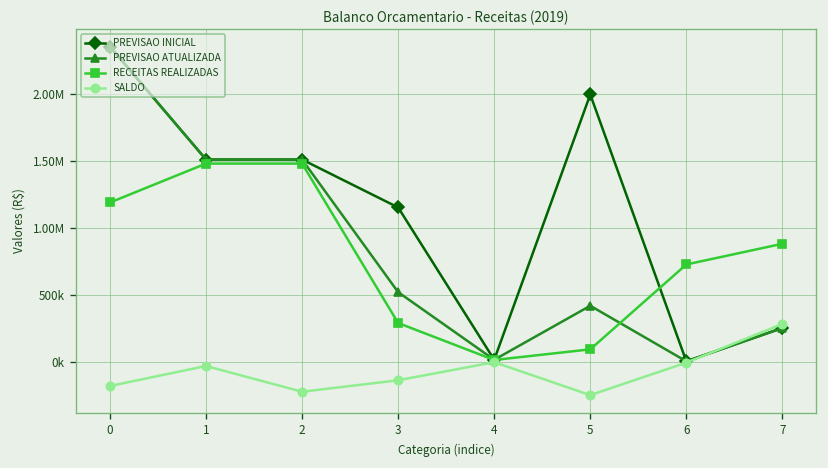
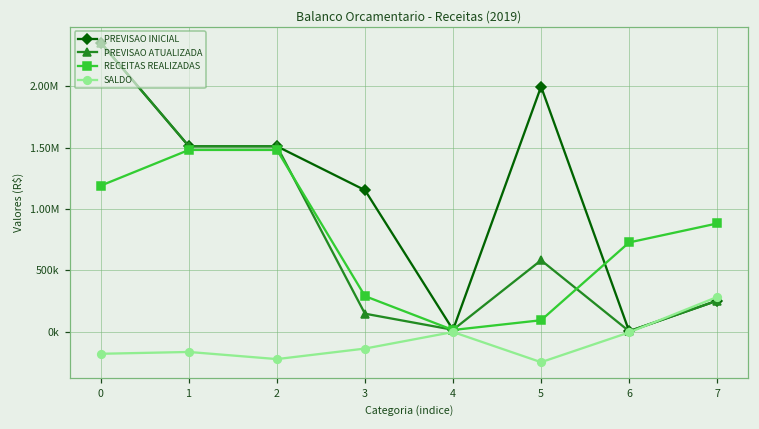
SALDO, 1: -30000 -> -160000
PREVISAO ATUALIZADA, 3: 520000 -> 150000
PREVISAO ATUALIZADA, 5: 420000 -> 580000
